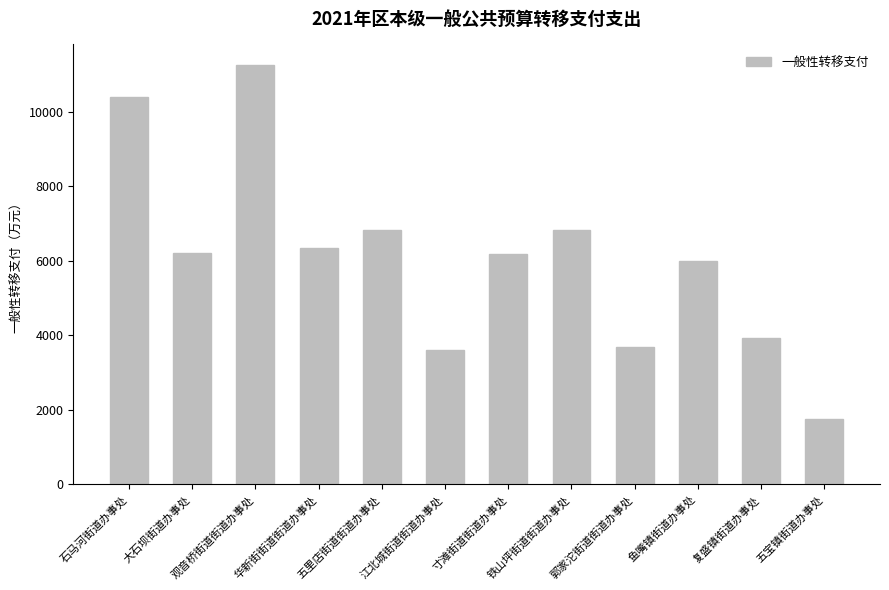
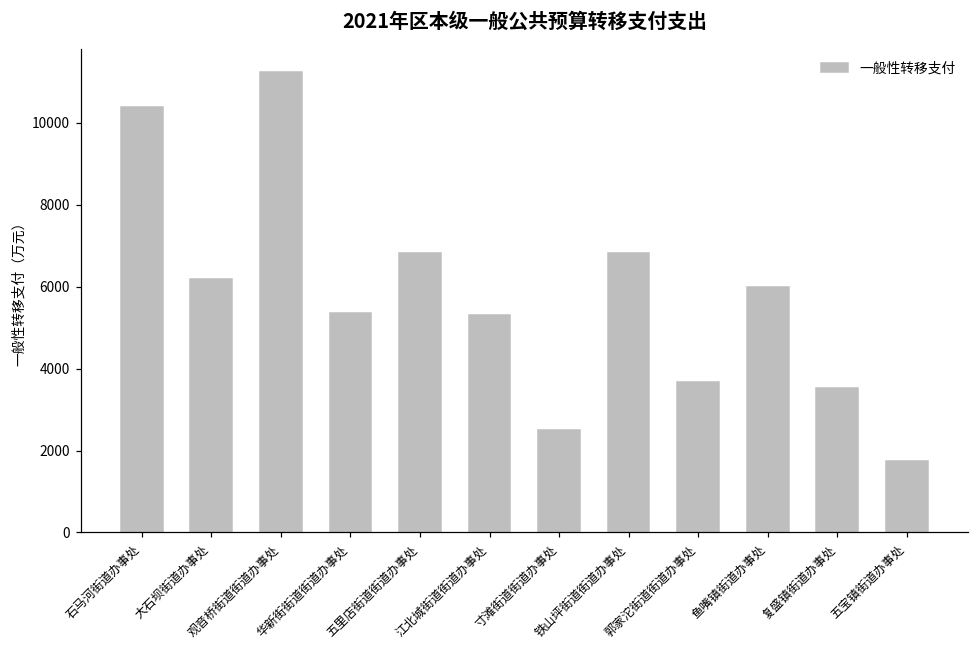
华新街街道街道办事处: 6300 -> 5300
江北城街道街道办事处: 3600 -> 5300
寸滩街道街道办事处: 6200 -> 2500
复盛镇街道办事处: 3900 -> 3500
